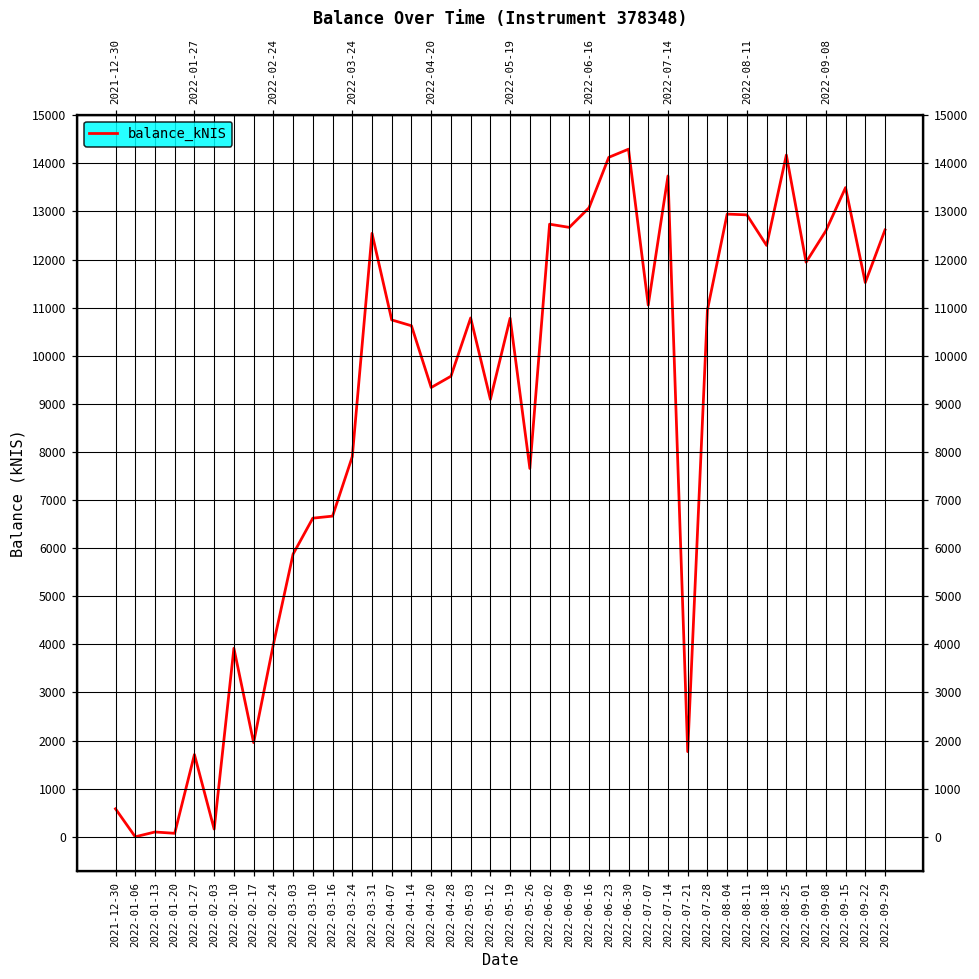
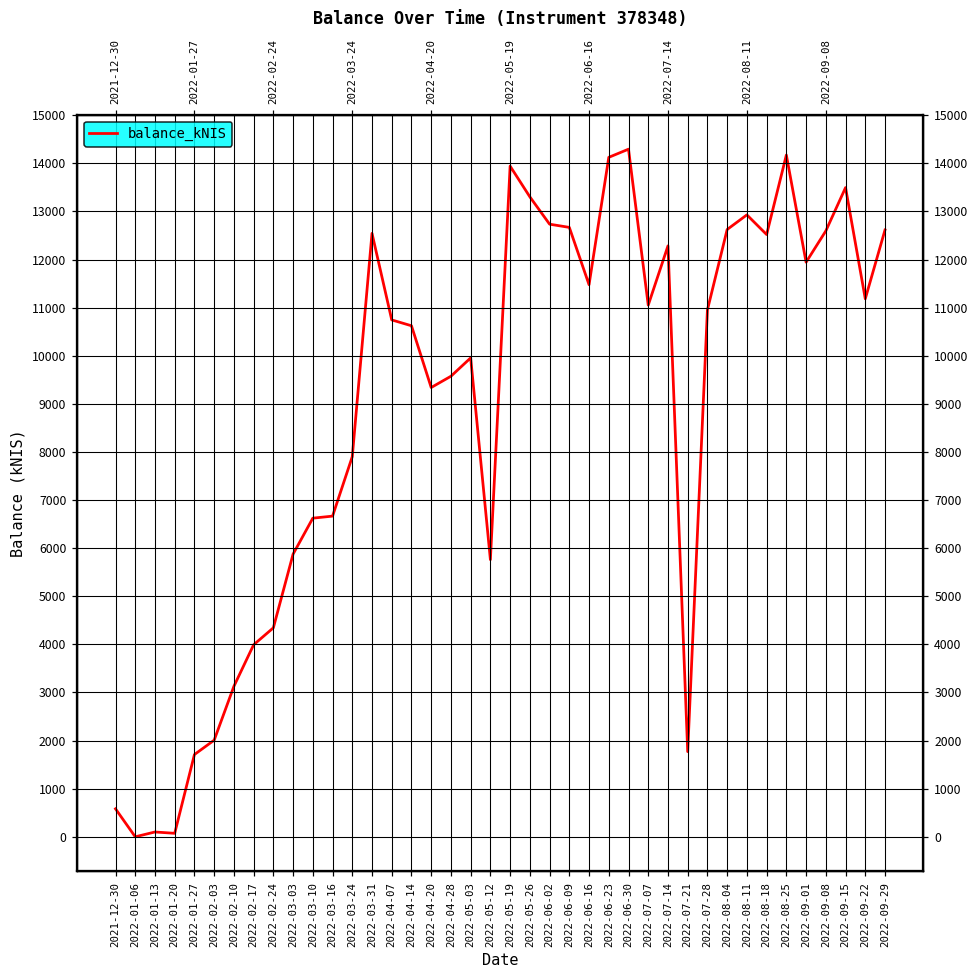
2022-02-03: 200 -> 2000
2022-02-10: 3900 -> 3100
2022-02-17: 2000 -> 4000
2022-02-24: 4000 -> 4300
2022-05-03: 10800 -> 10000
2022-05-12: 9100 -> 5800
2022-05-19: 10800 -> 13900
2022-05-26: 7700 -> 13300
2022-06-16: 13100 -> 11500
2022-07-14: 13700 -> 12300
2022-08-04: 12900 -> 12600
2022-08-18: 12300 -> 12500
2022-09-22: 11500 -> 11200
